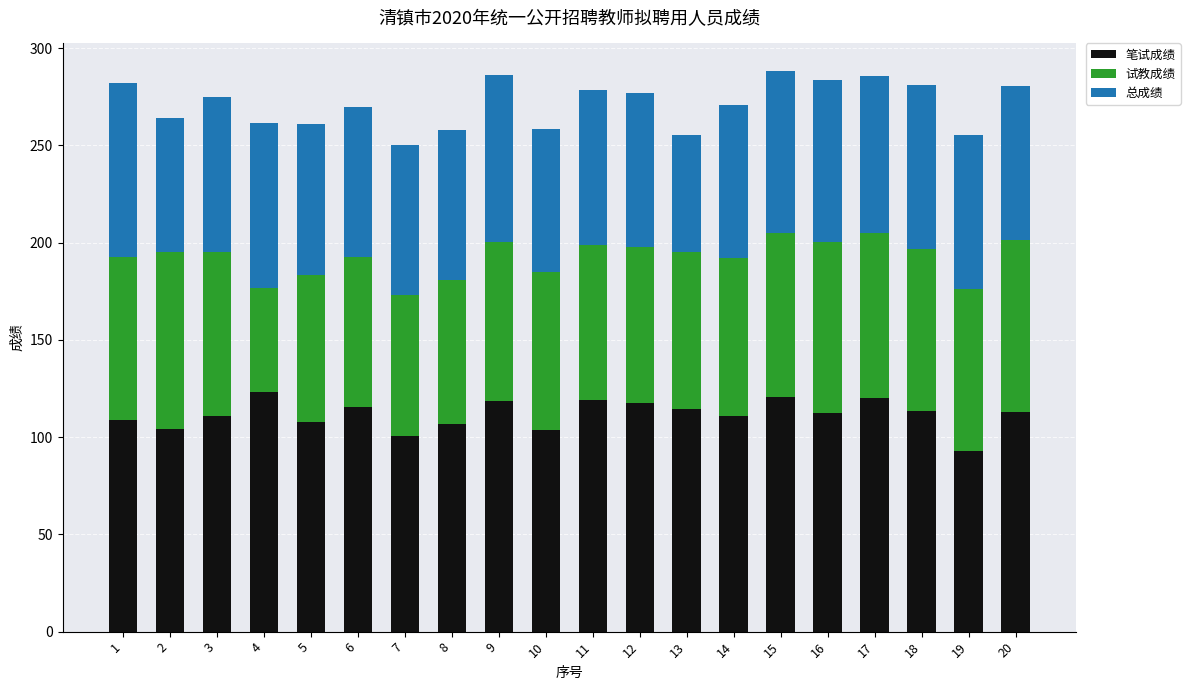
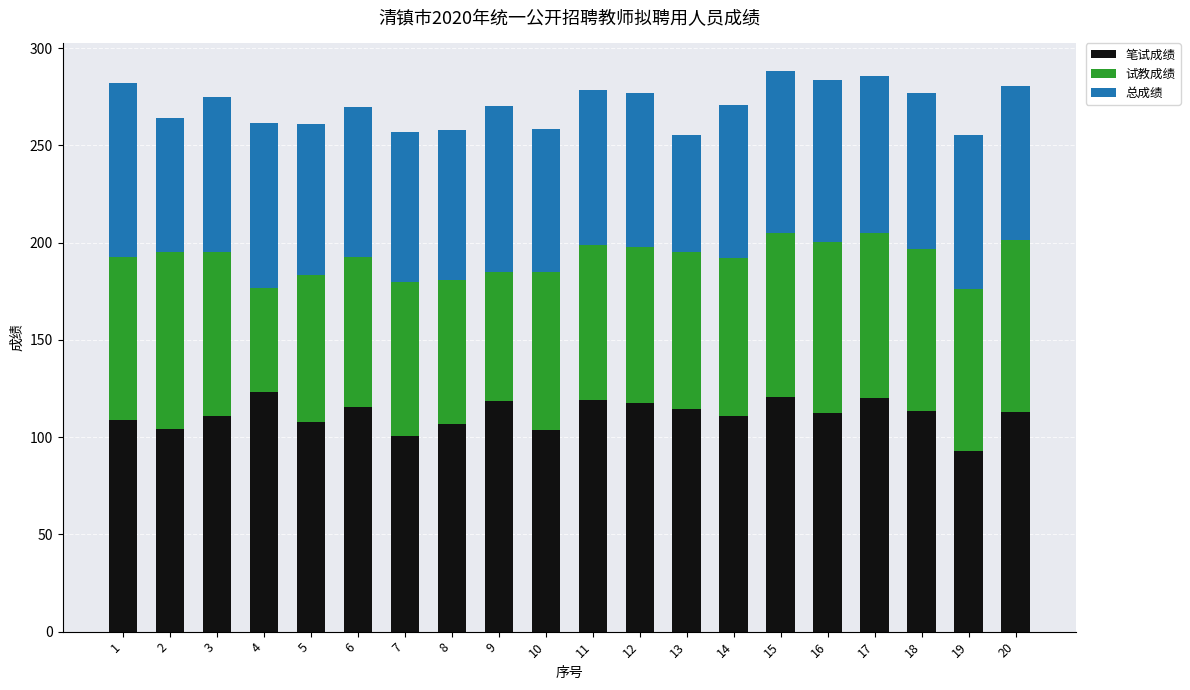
试教成绩, 7: 73 -> 79
试教成绩, 9: 82 -> 66
总成绩, 18: 84 -> 80
